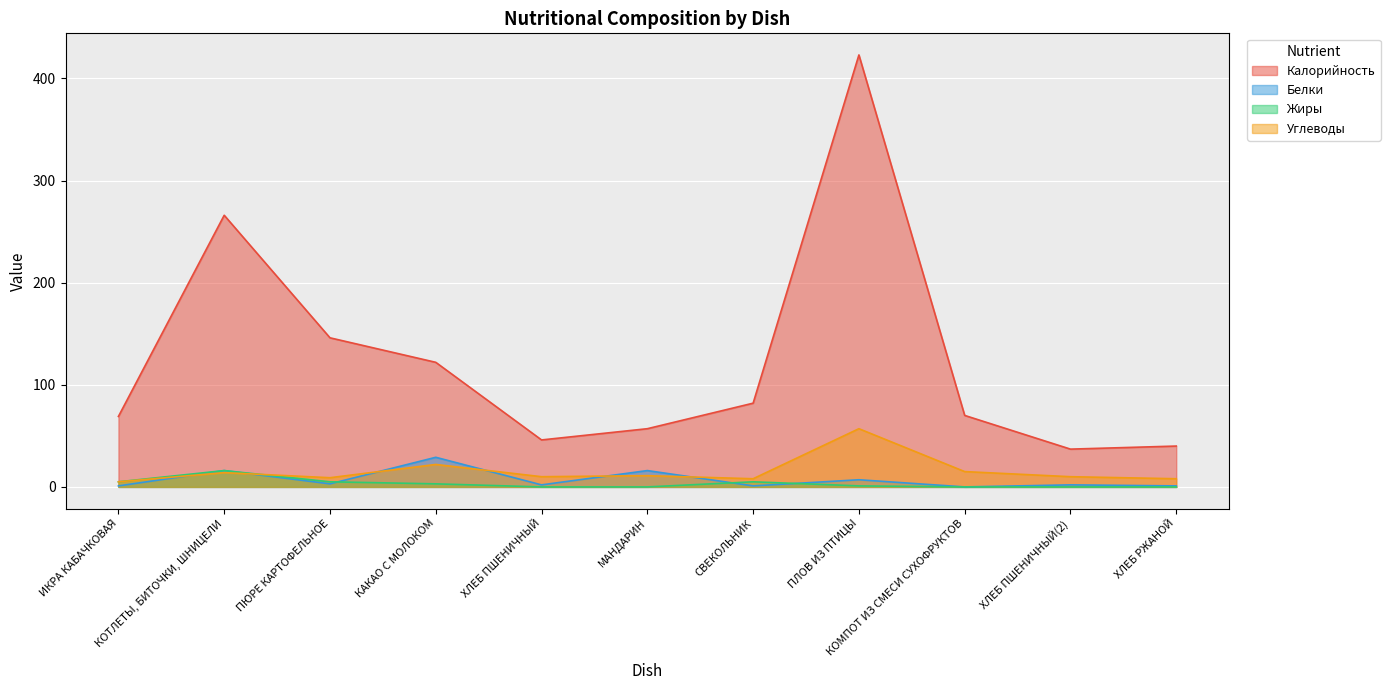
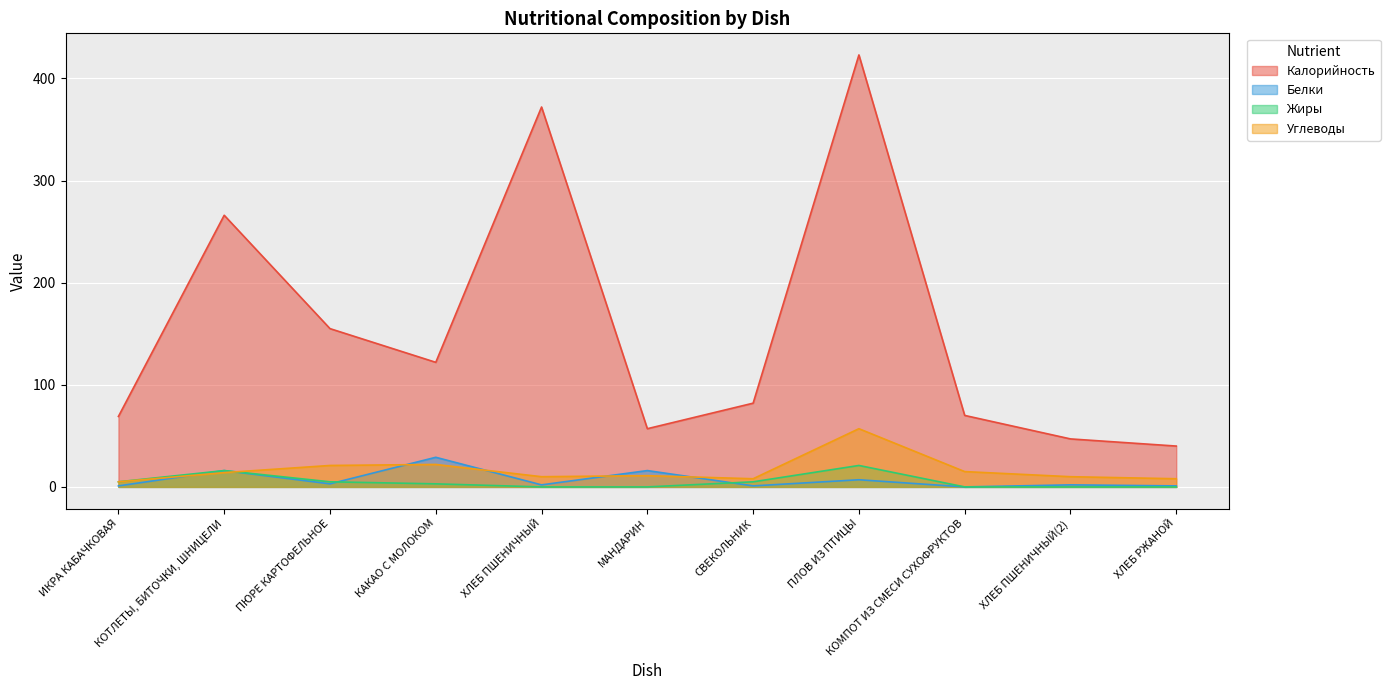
Калорийность, ПЮРЕ КАРТОФЕЛЬНОЕ: 146 -> 155
Углеводы, ПЮРЕ КАРТОФЕЛЬНОЕ: 9 -> 21
Калорийность, ХЛЕБ ПШЕНИЧНЫЙ: 46 -> 372
Жиры, ПЛОВ ИЗ ПТИЦЫ: 1 -> 21
Калорийность, ХЛЕБ ПШЕНИЧНЫЙ(2): 37 -> 47
